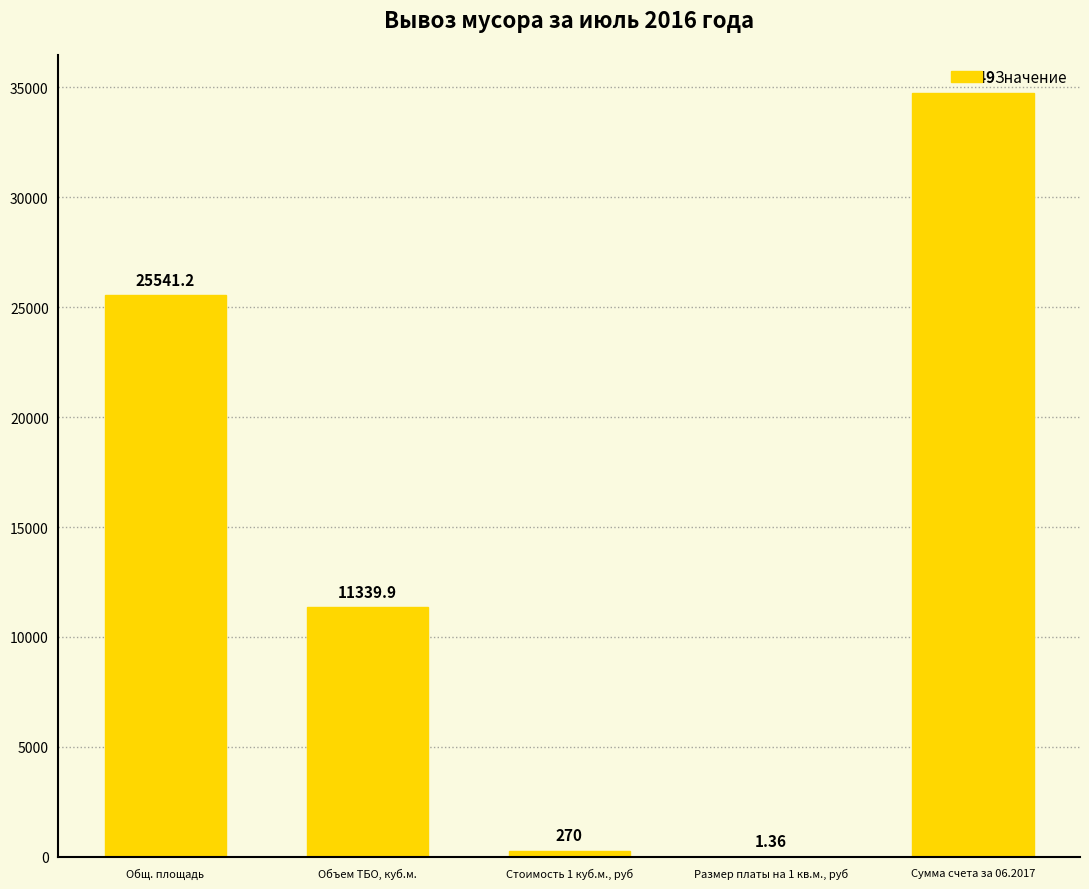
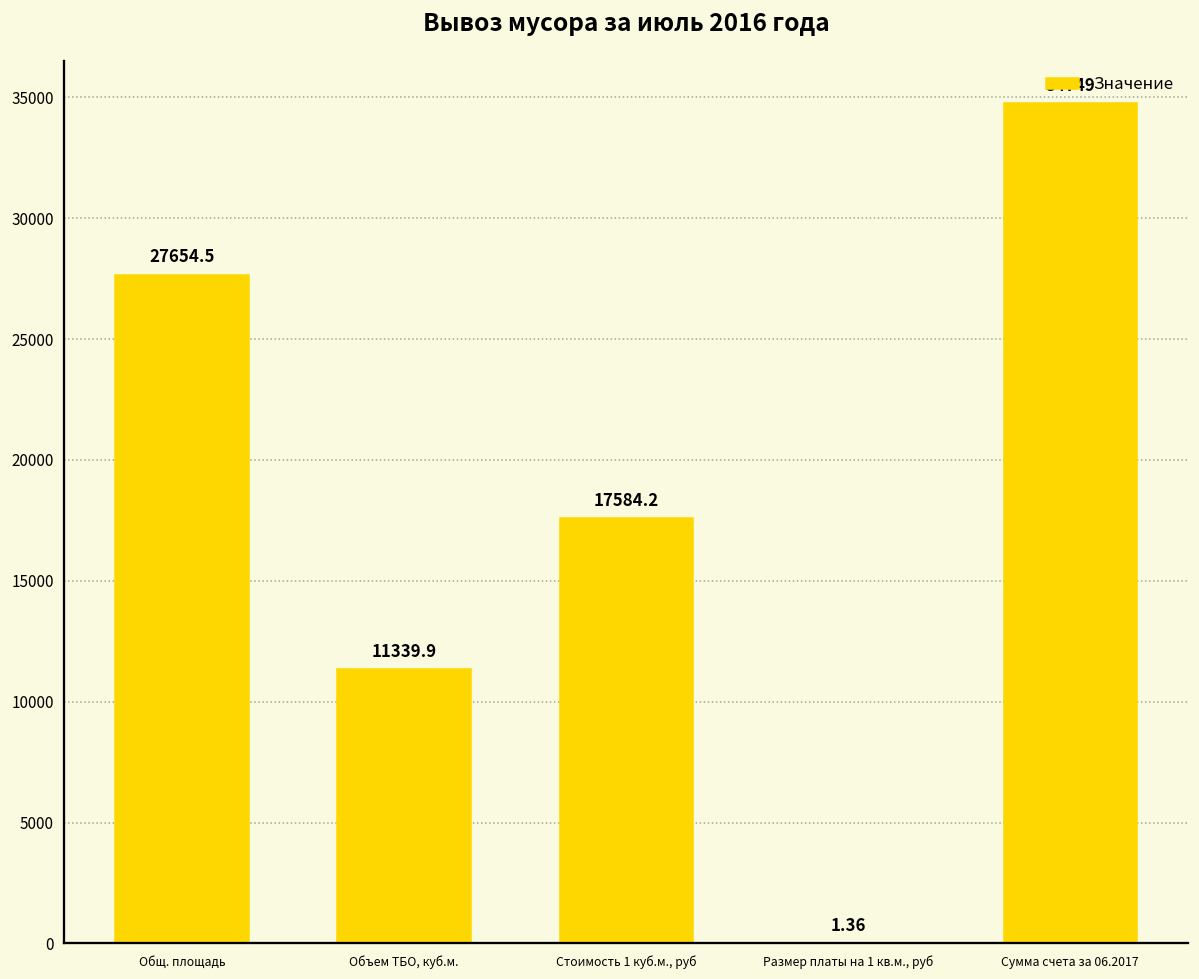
Общ. площадь: 25541.2 -> 27654.5
Стоимость 1 куб.м., руб: 270 -> 17584.2
